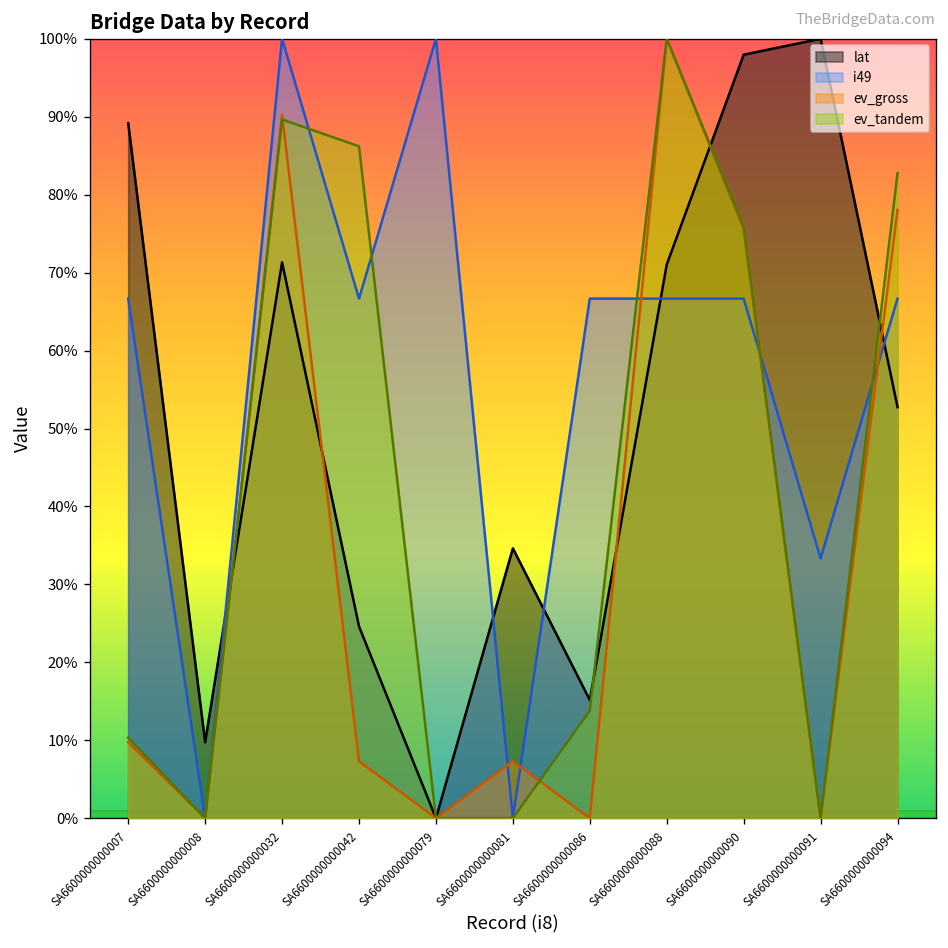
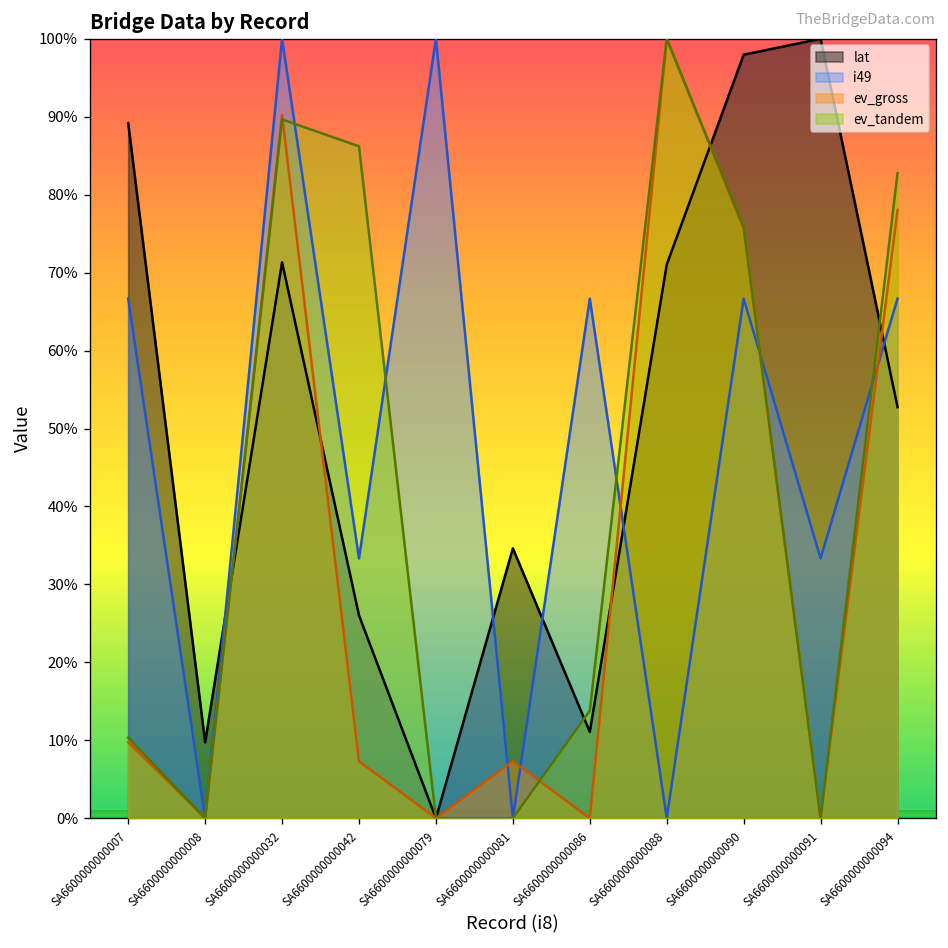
lat, SA6600000000042: 25% -> 26%
i49, SA6600000000042: 67% -> 33%
lat, SA6600000000086: 15% -> 11%
i49, SA6600000000088: 67% -> 0%
